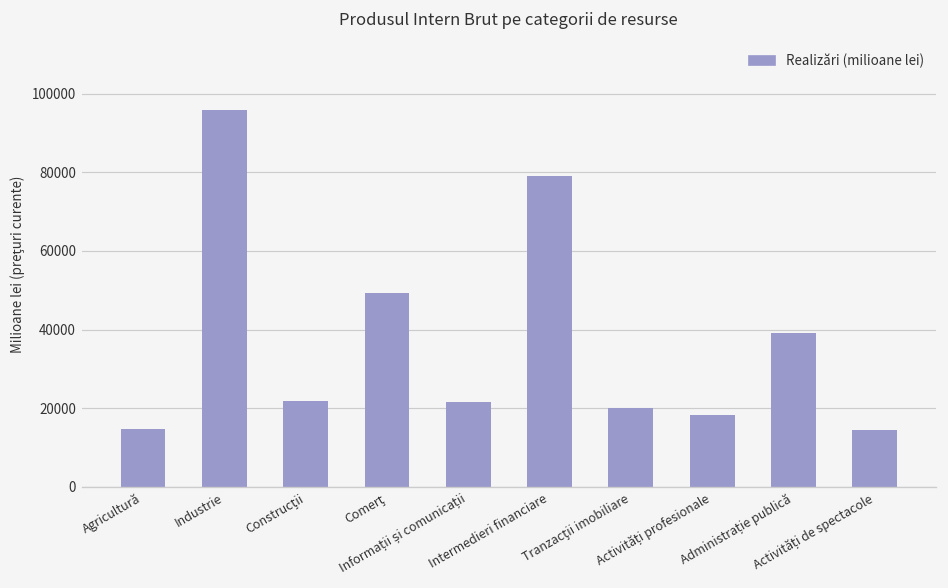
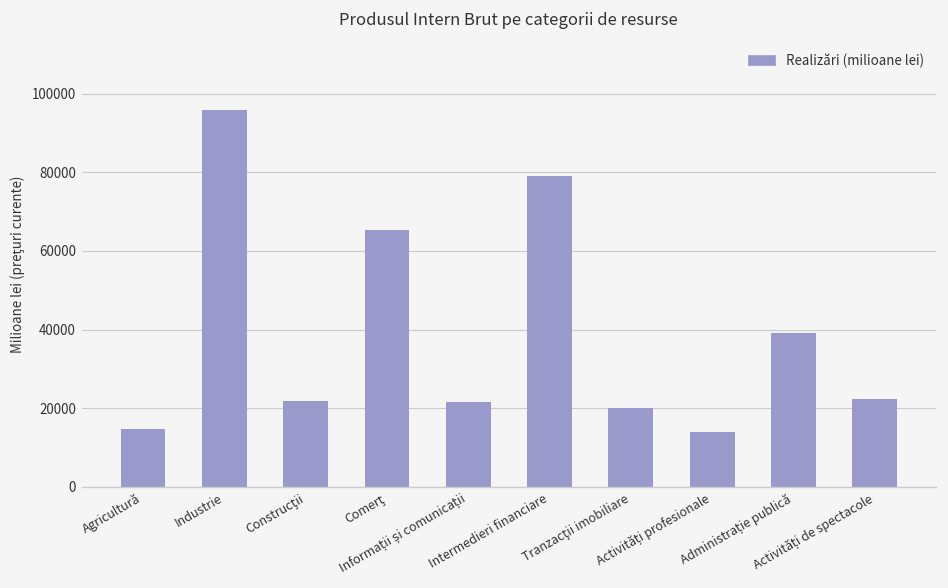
Comerţ: 49000 -> 65000
Activități profesionale: 18000 -> 14000
Activități de spectacole: 15000 -> 22000
